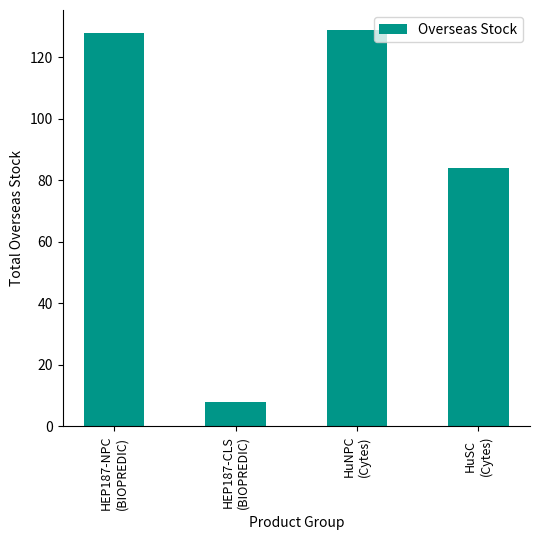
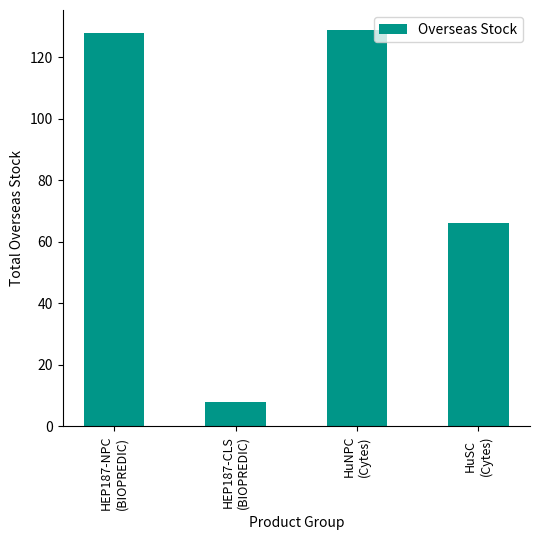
HuSC (Cytes): 84 -> 66
